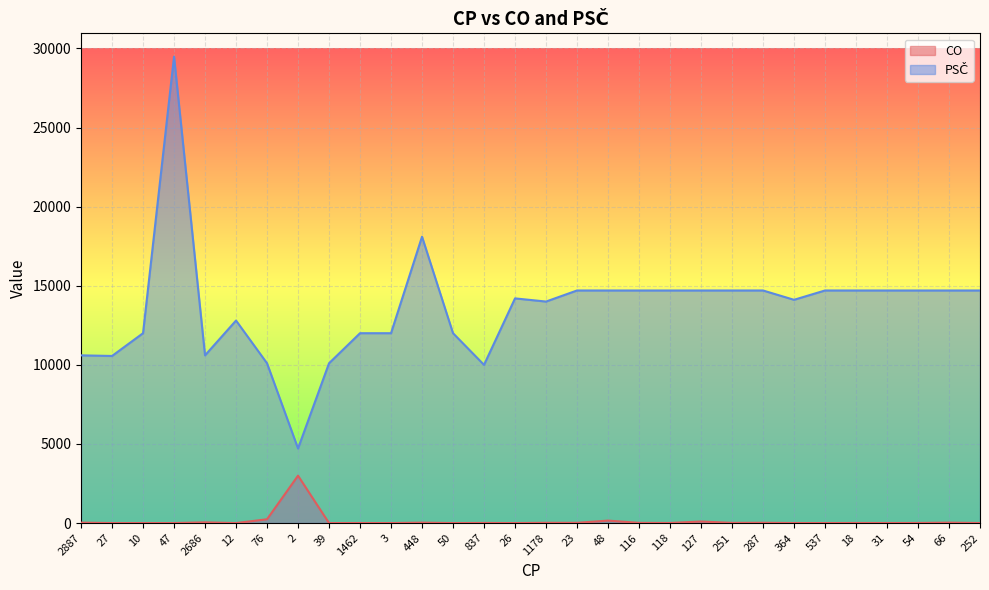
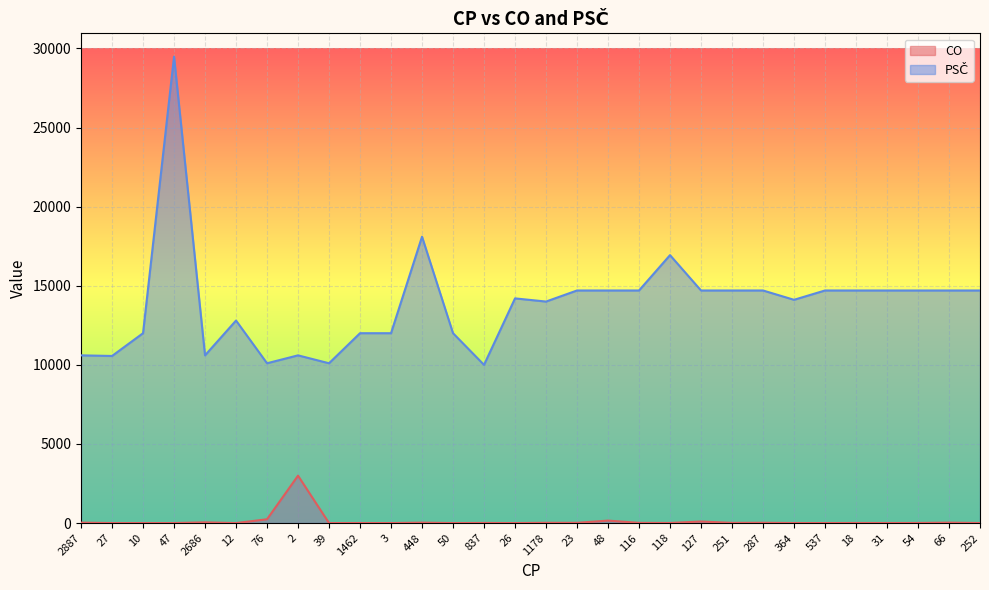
PSČ, 2: 4700 -> 10600
PSČ, 118: 14700 -> 16900
